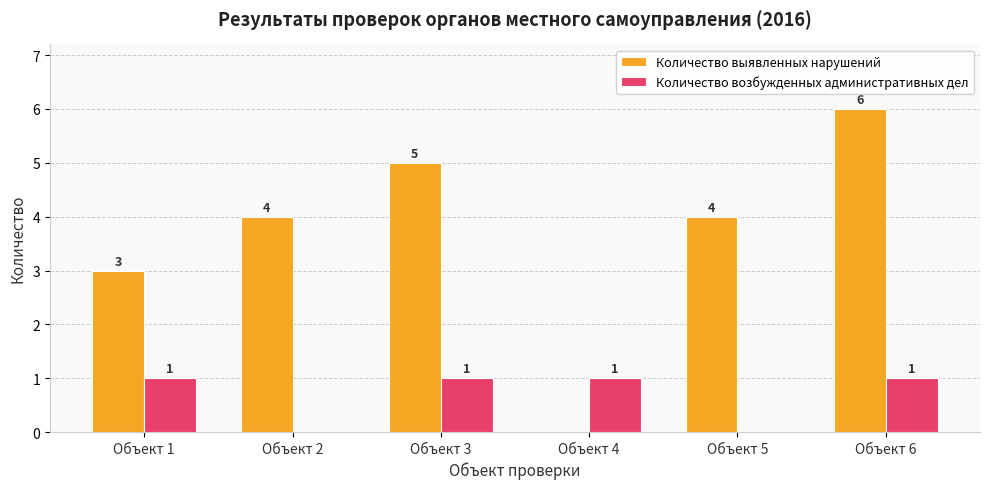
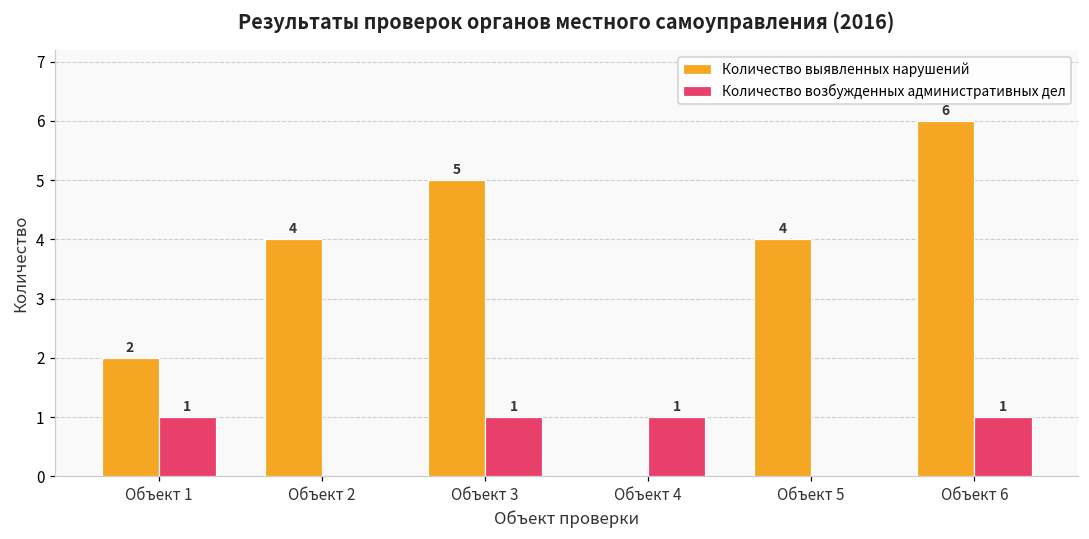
Количество выявленных нарушений, Объект 1: 3 -> 2
